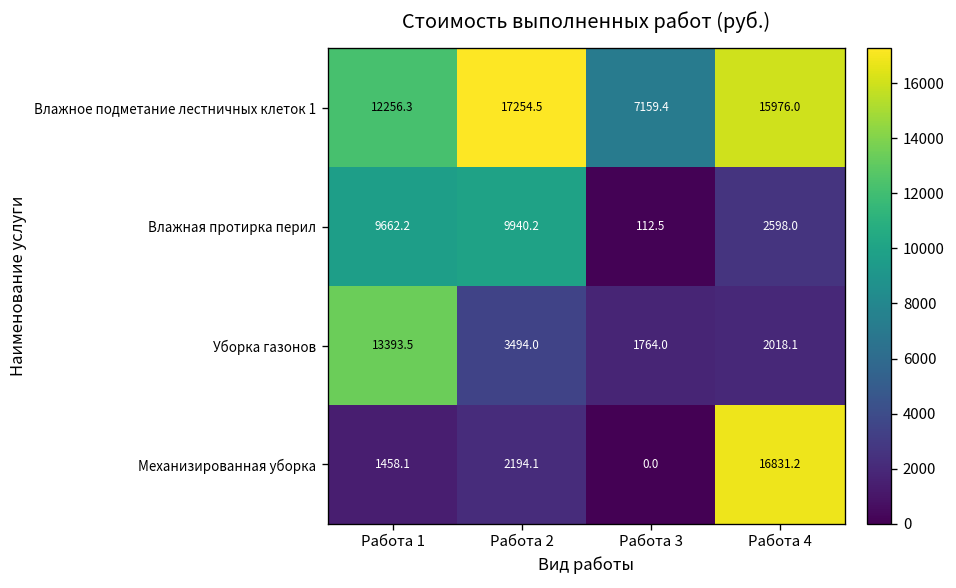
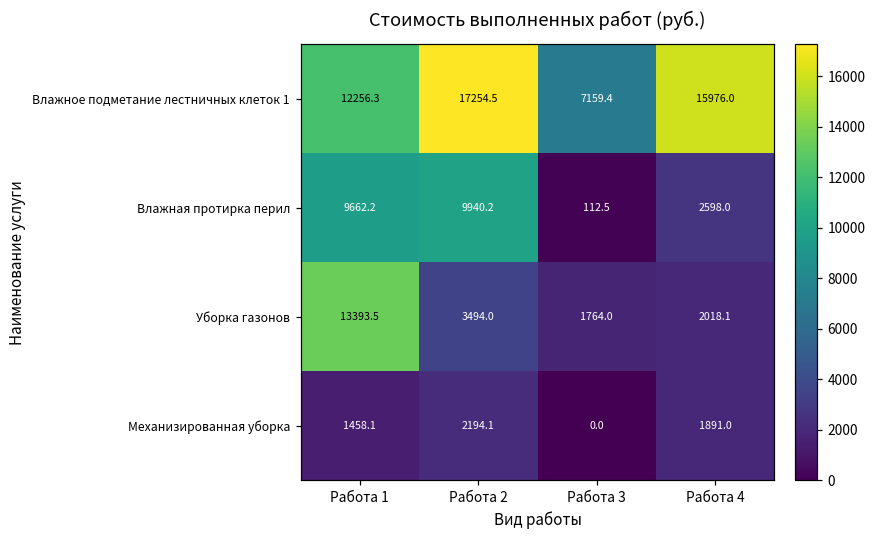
Механизированная уборка, Работа 4: 16831.2 -> 1891.0
